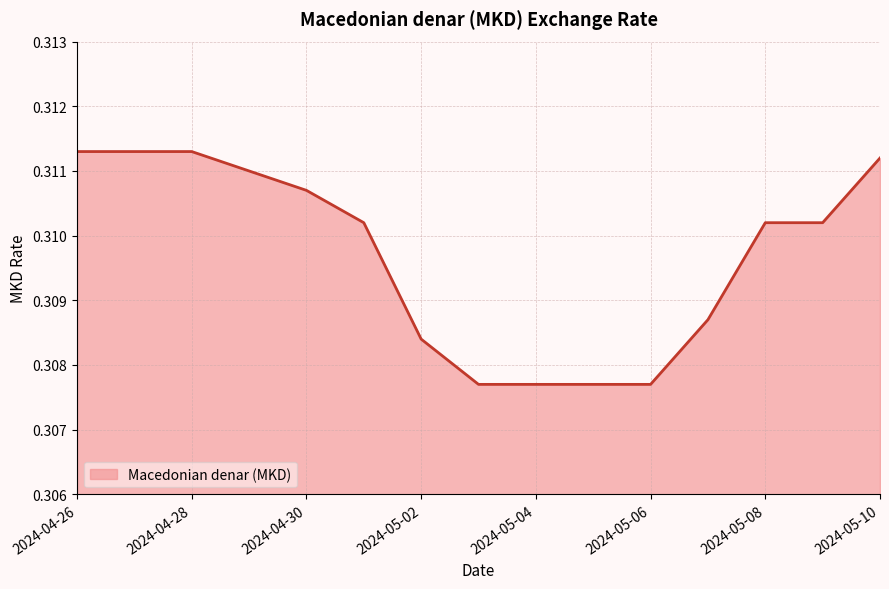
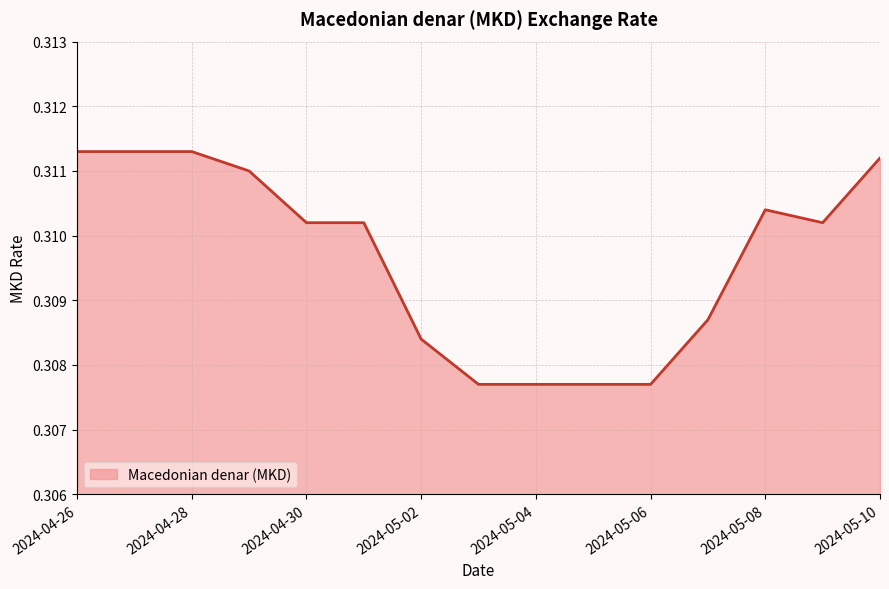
2024-04-30: 0.3107 -> 0.3102
2024-05-08: 0.3102 -> 0.3104
